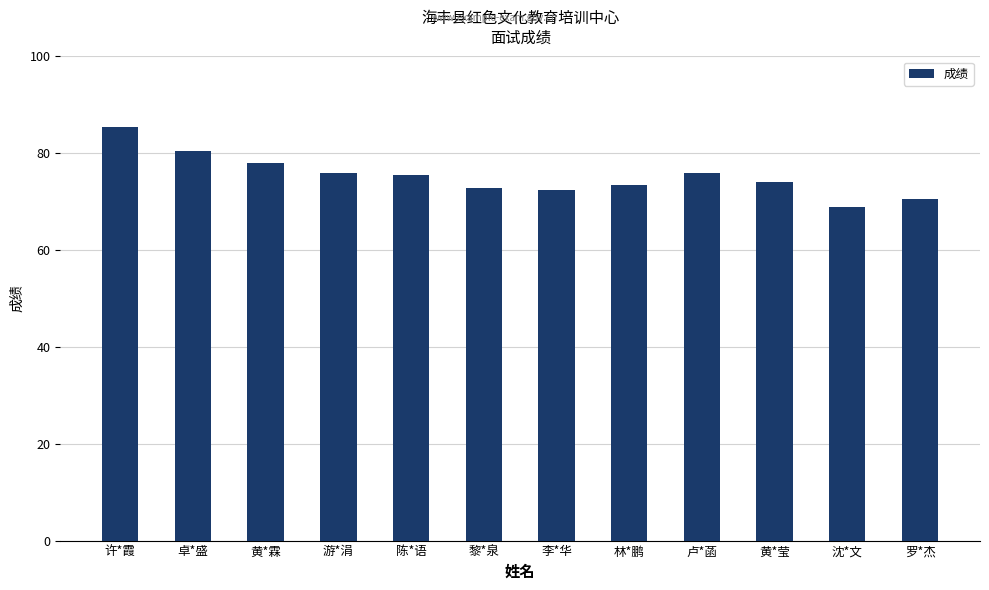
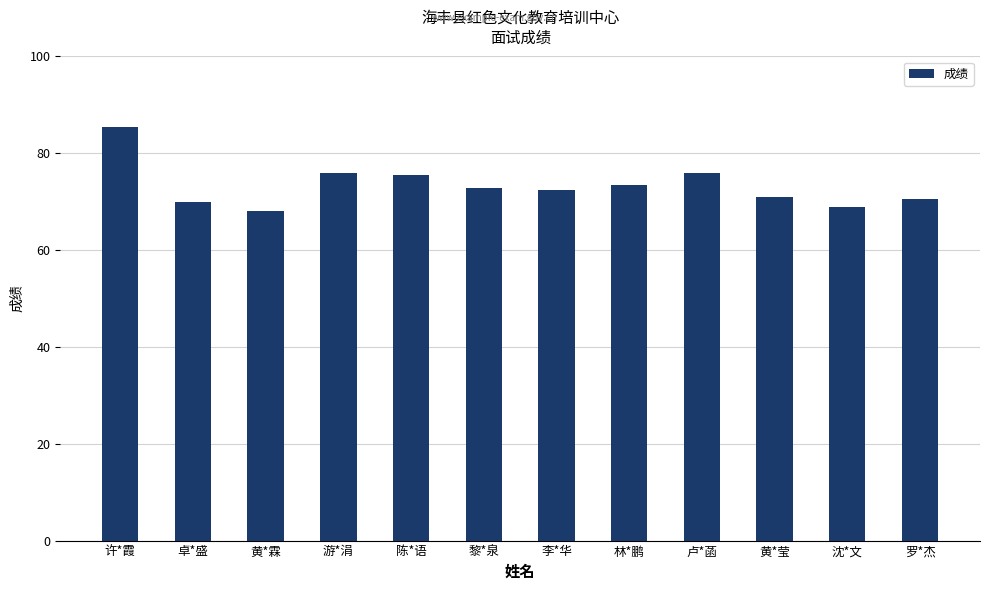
卓*盛: 81 -> 70
黄*霖: 78 -> 68
黄*莹: 74 -> 71
